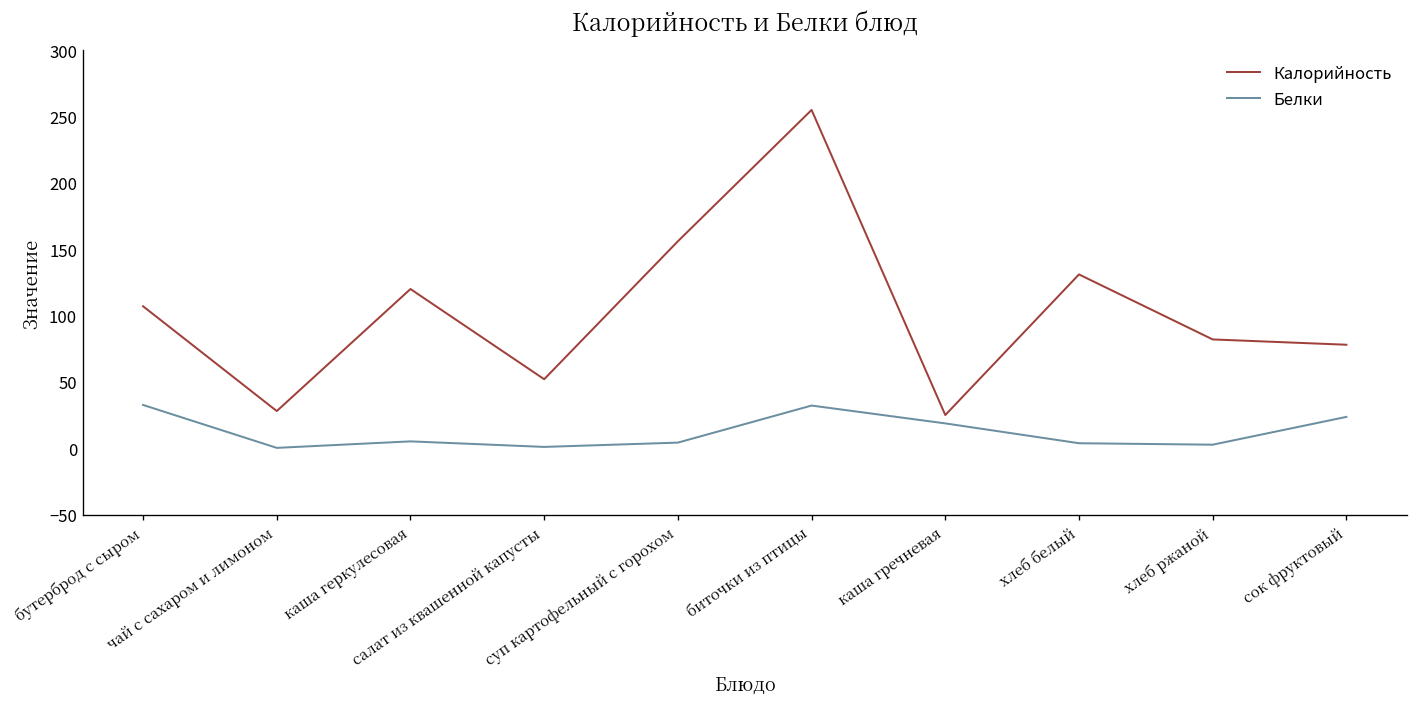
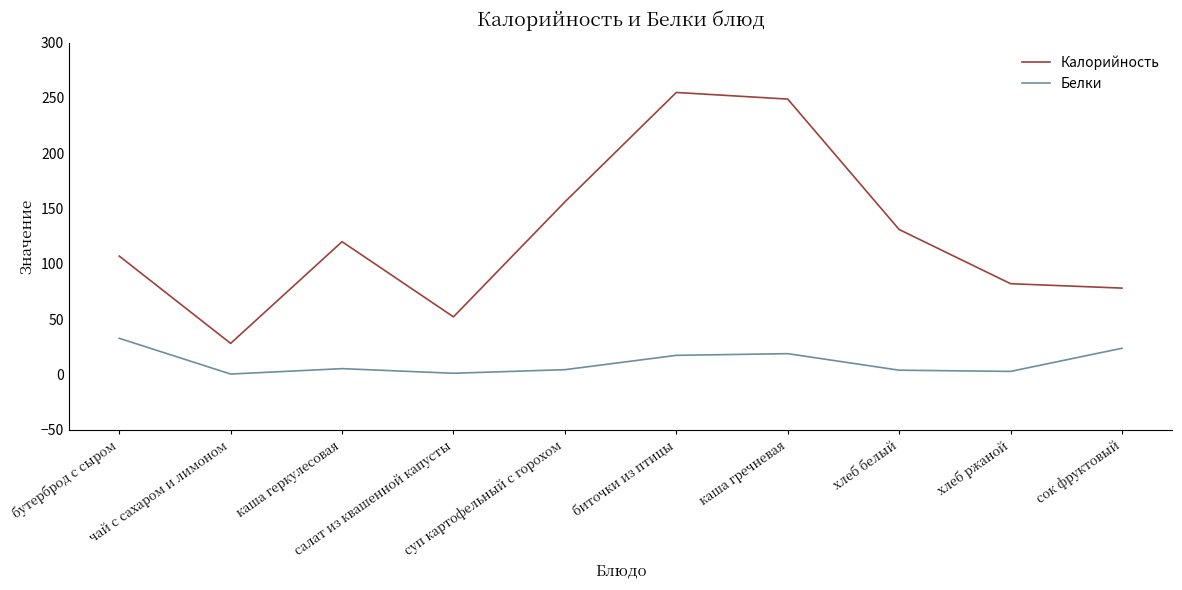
Белки, биточки из птицы: 32 -> 17
Калорийность, каша гречневая: 25 -> 249
